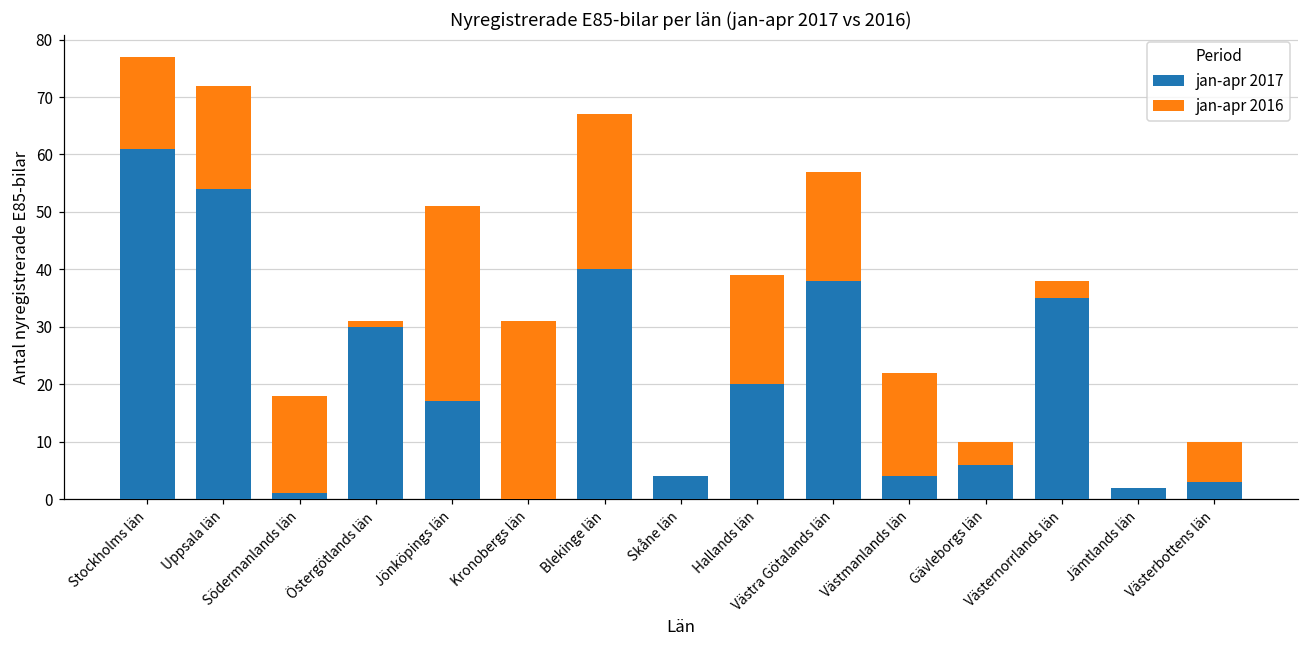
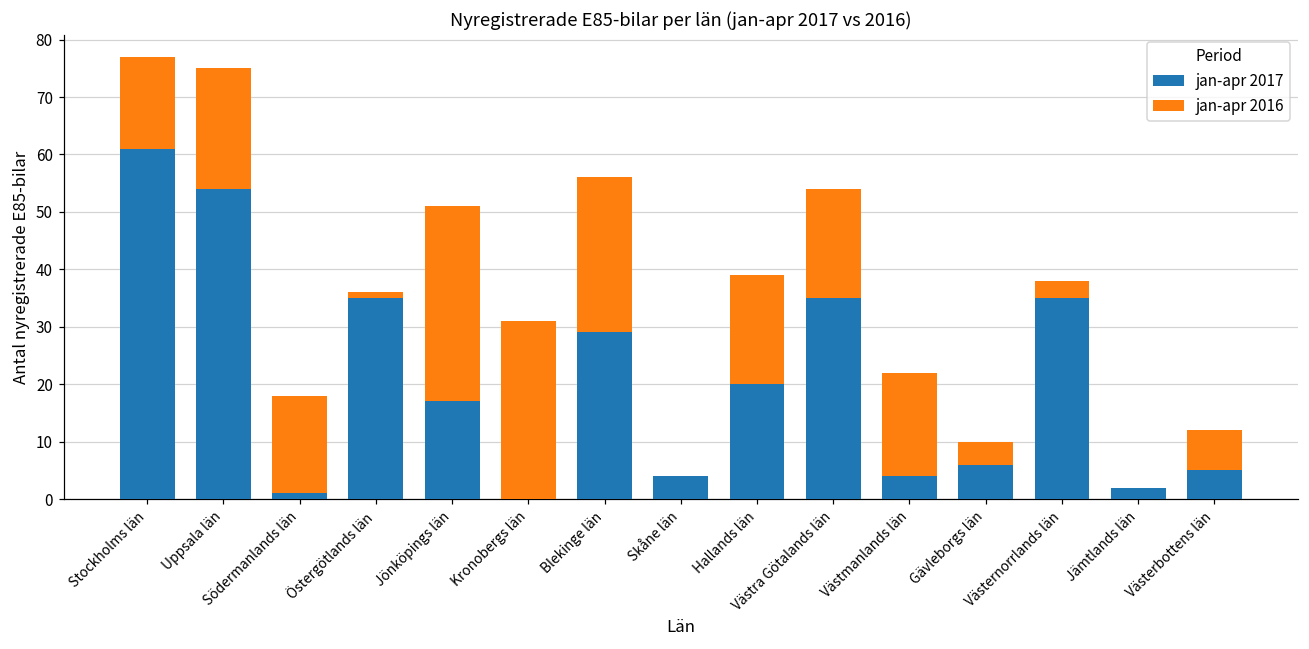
jan-apr 2016, Uppsala län: 18 -> 21
jan-apr 2017, Östergötlands län: 30 -> 35
jan-apr 2017, Blekinge län: 40 -> 29
jan-apr 2017, Västra Götalands län: 38 -> 35
jan-apr 2017, Västerbottens län: 3 -> 5
